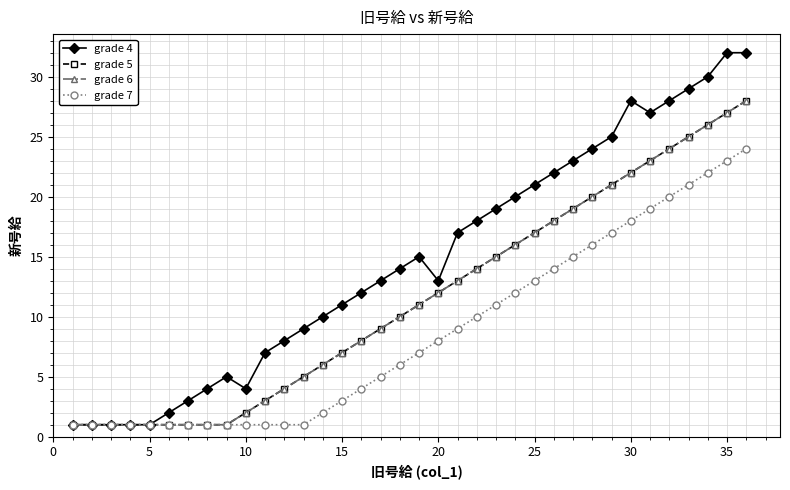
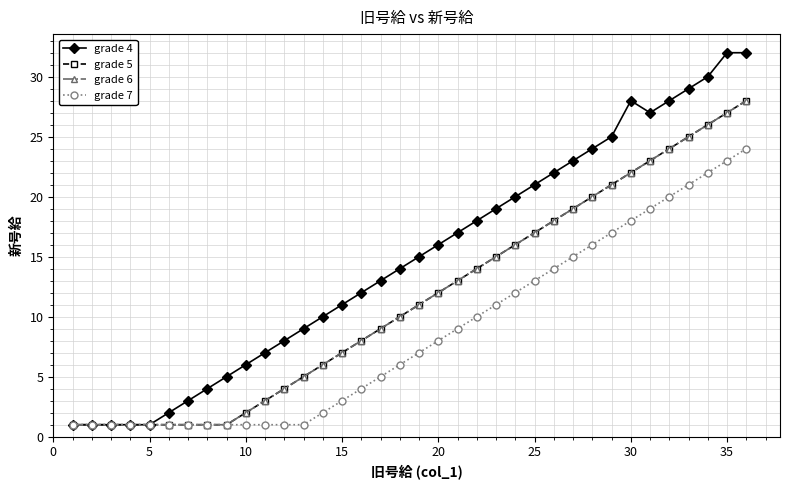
grade 4, 10: 4 -> 6
grade 4, 20: 13 -> 16
